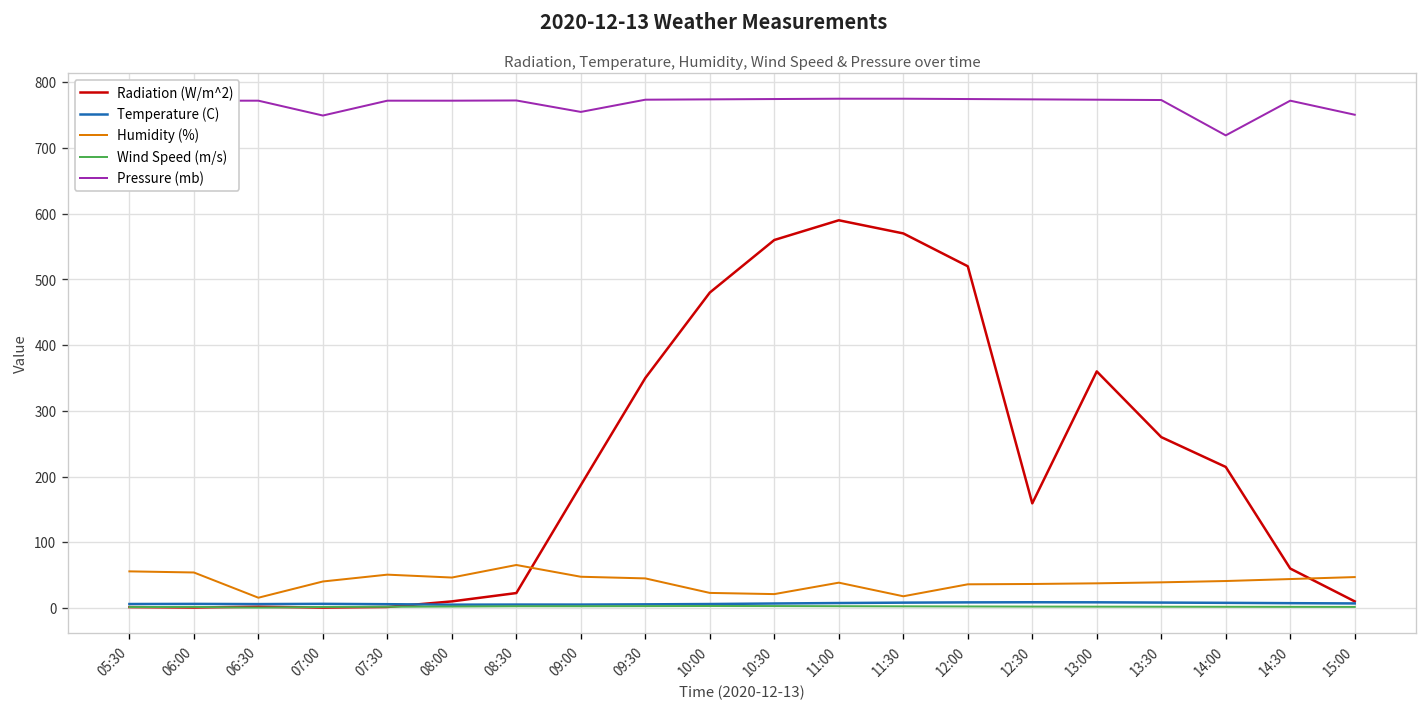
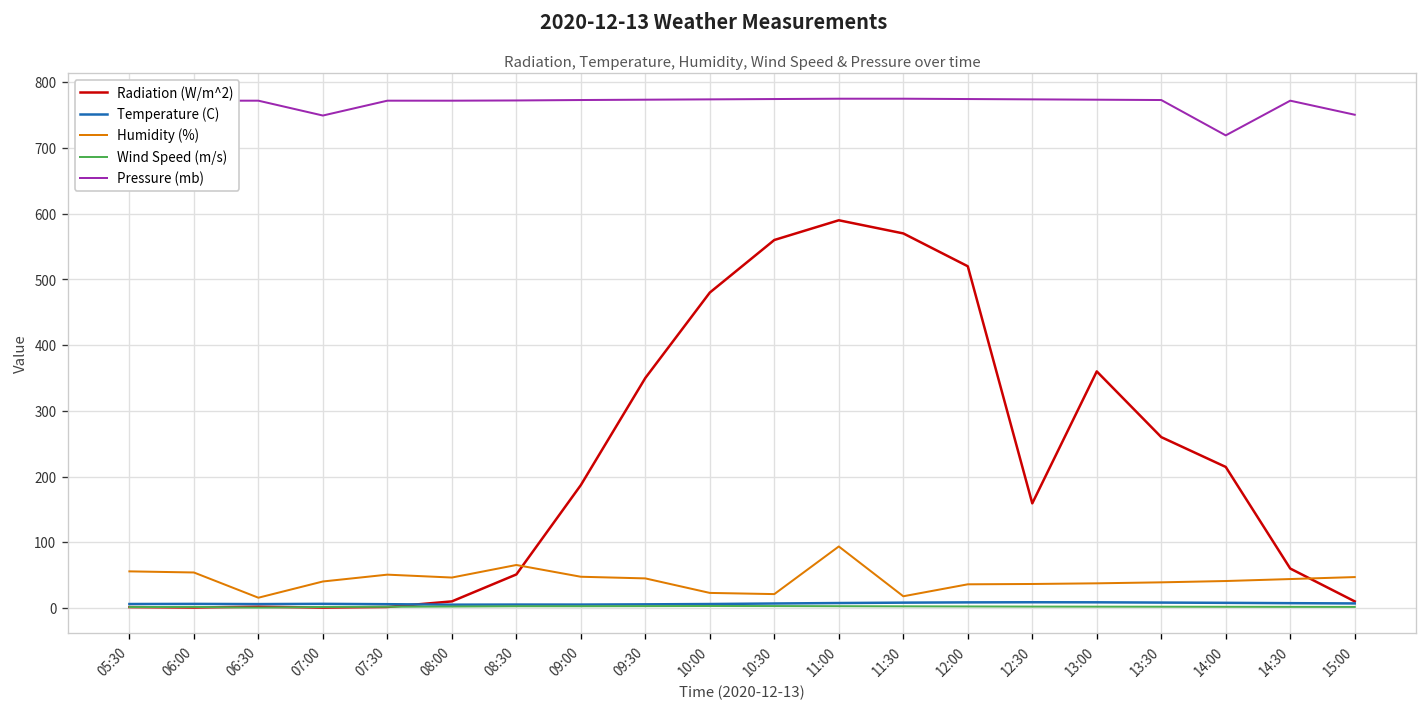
Radiation (W/m^2), 08:30: 20 -> 50
Pressure (mb), 09:00: 750 -> 770
Humidity (%), 11:00: 40 -> 90
